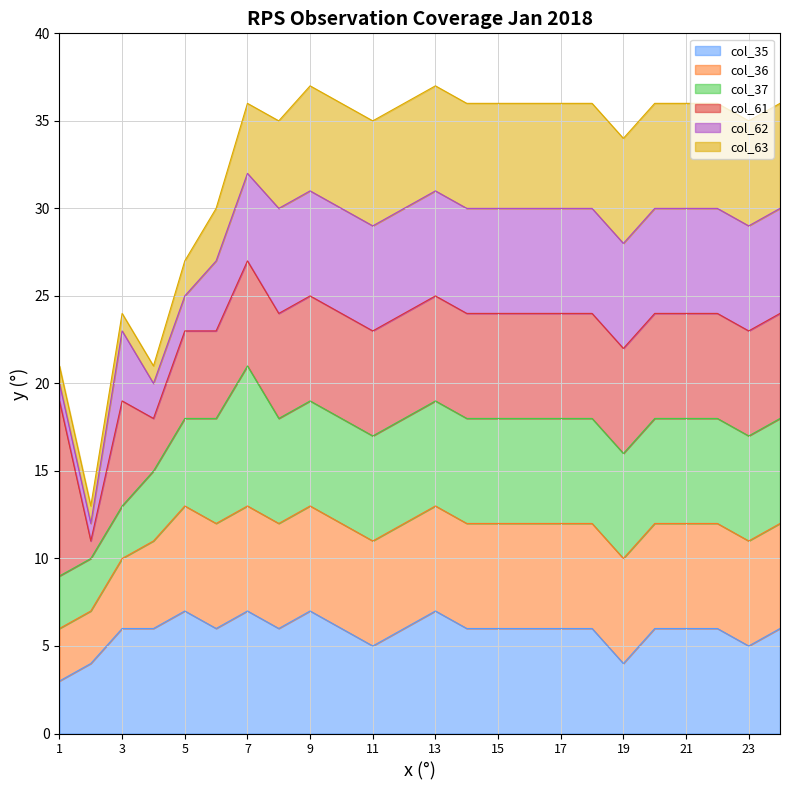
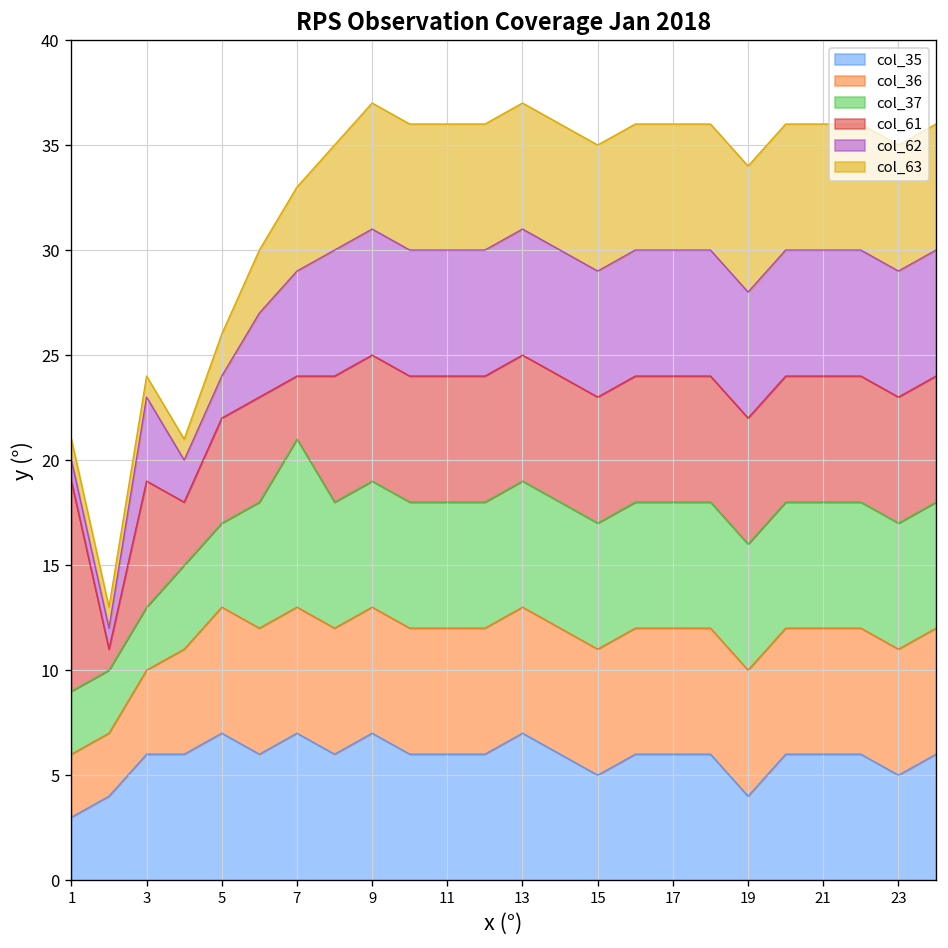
col_37, 5: 5 -> 4
col_61, 7: 6 -> 3
col_35, 11: 5 -> 6
col_35, 15: 6 -> 5
